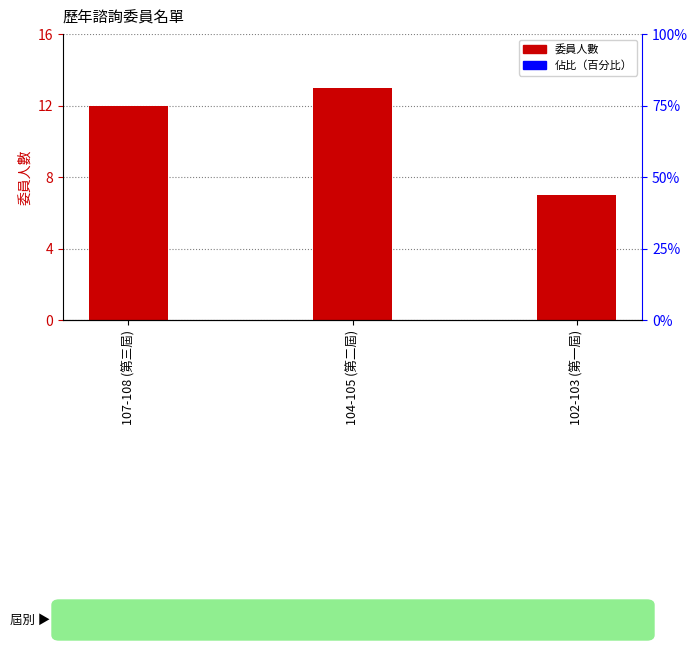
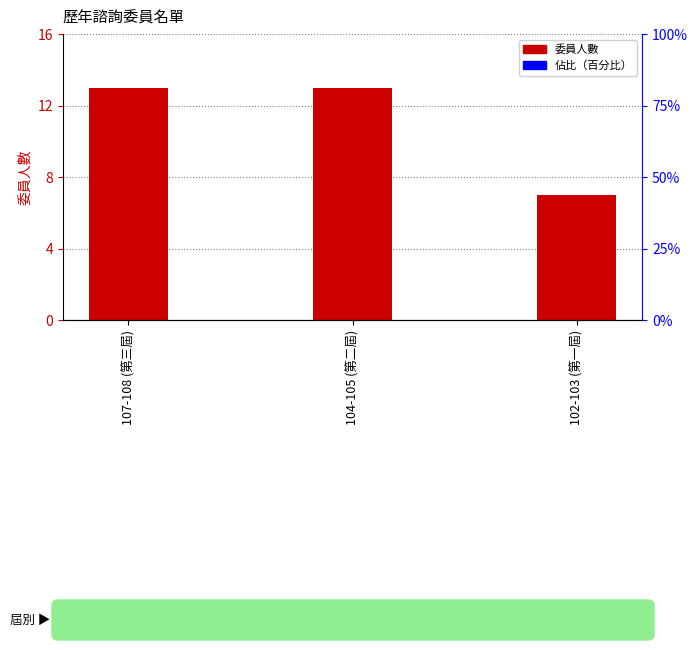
107-108 (第三屆): 12 -> 13
